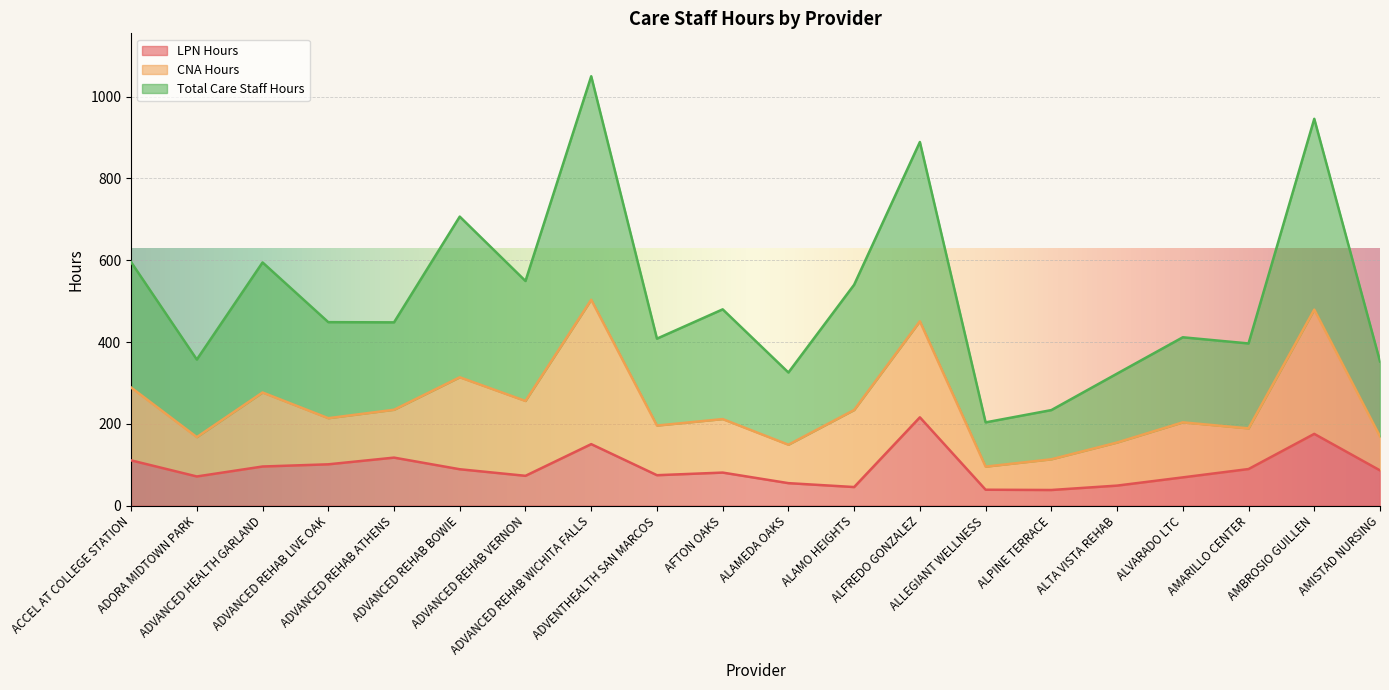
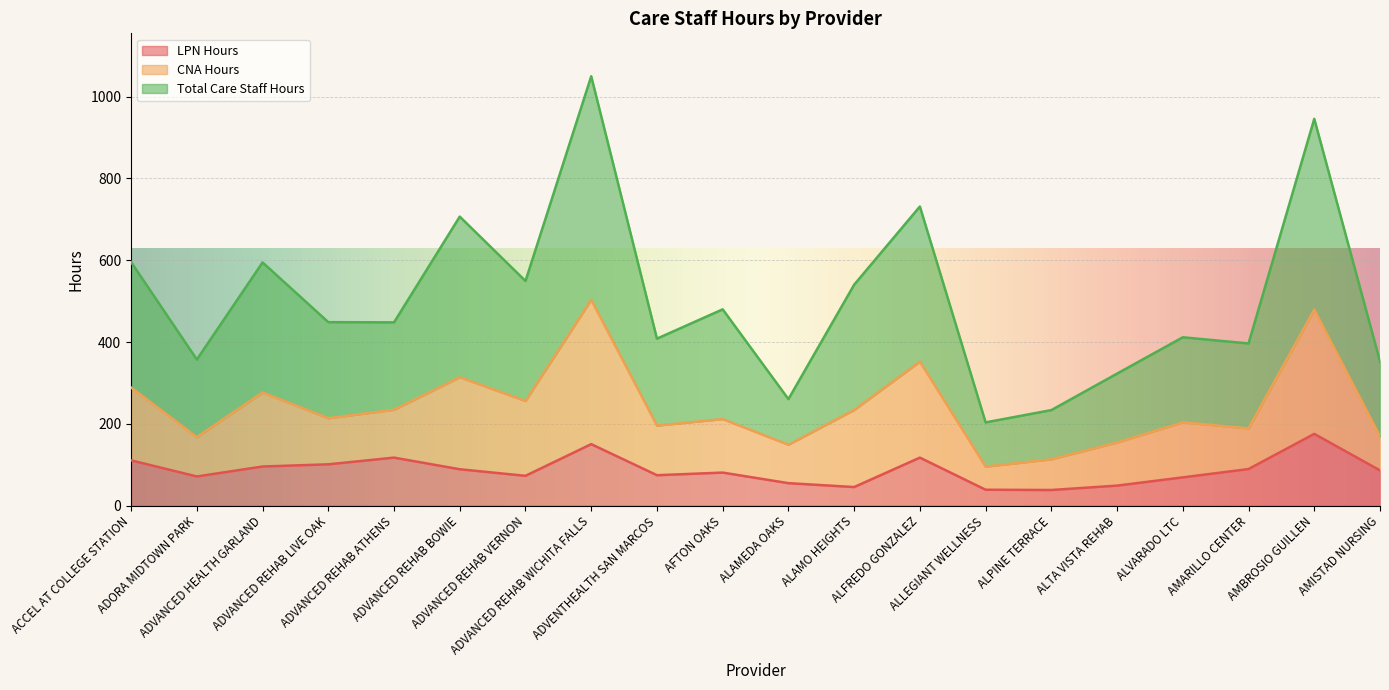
Total Care Staff Hours, ALAMEDA OAKS: 180 -> 110
LPN Hours, ALFREDO GONZALEZ: 220 -> 120
Total Care Staff Hours, ALFREDO GONZALEZ: 440 -> 380
